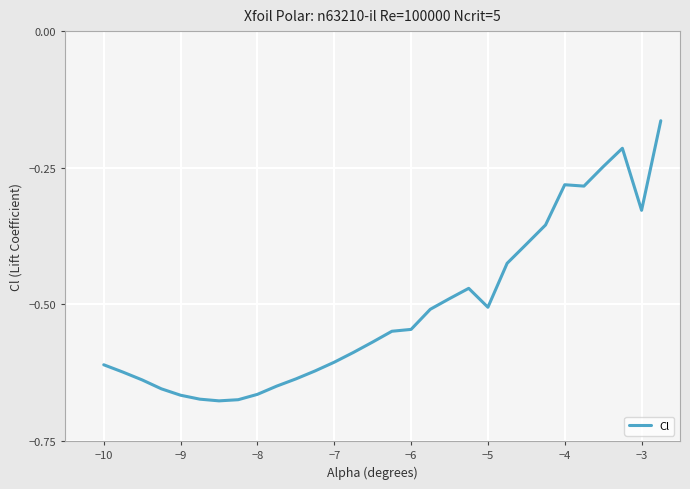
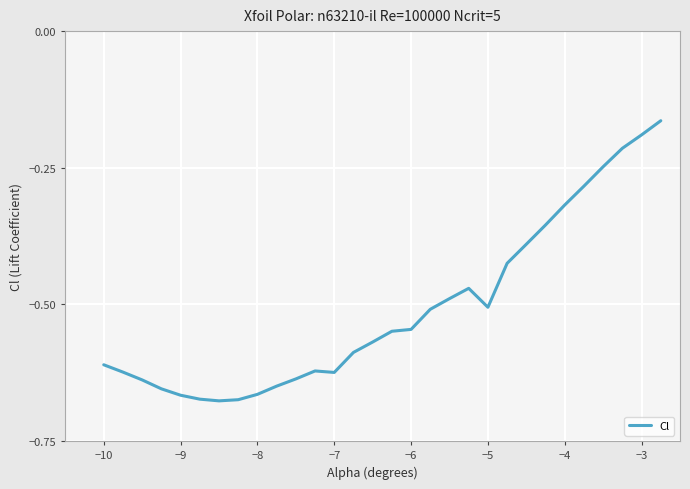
−7: -0.61 -> -0.62
−4: -0.28 -> -0.32
−3: -0.33 -> -0.19
